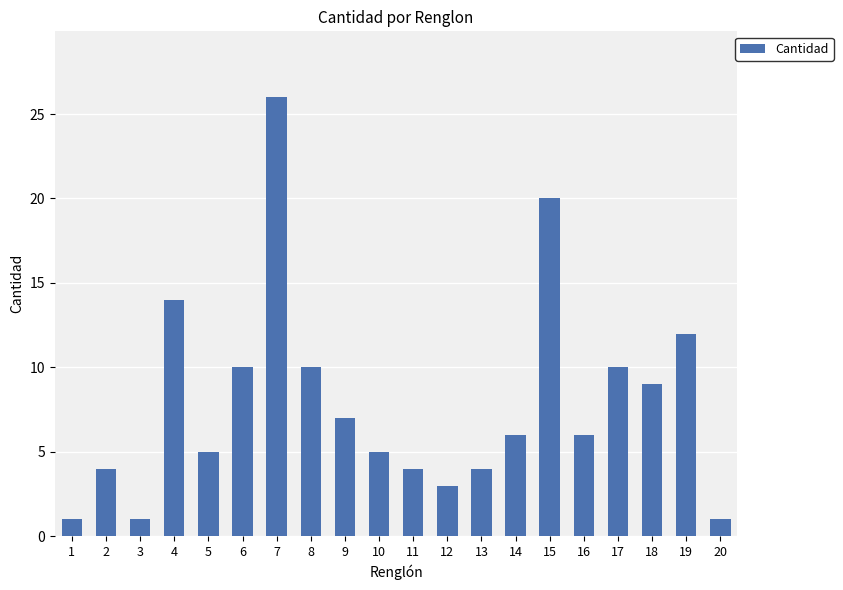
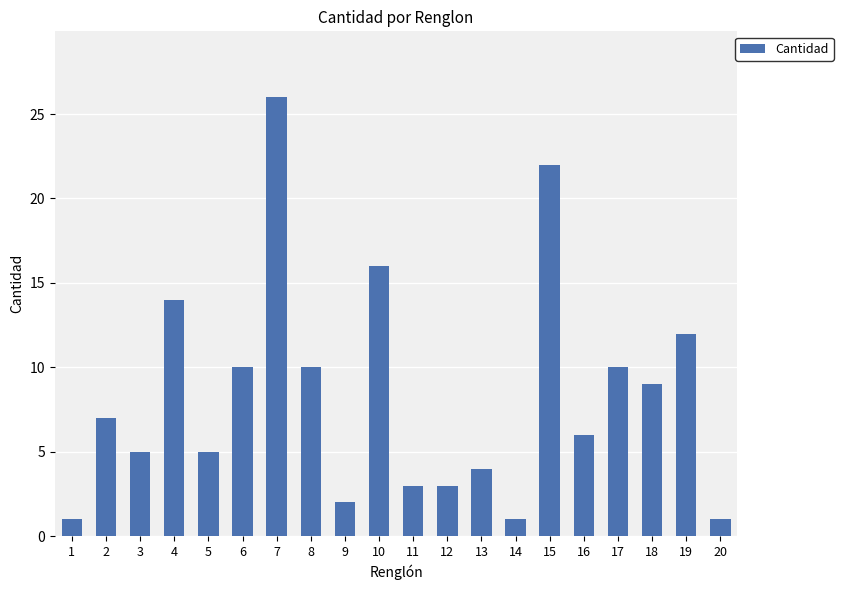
2: 4 -> 7
3: 1 -> 5
9: 7 -> 2
10: 5 -> 16
11: 4 -> 3
14: 6 -> 1
15: 20 -> 22
